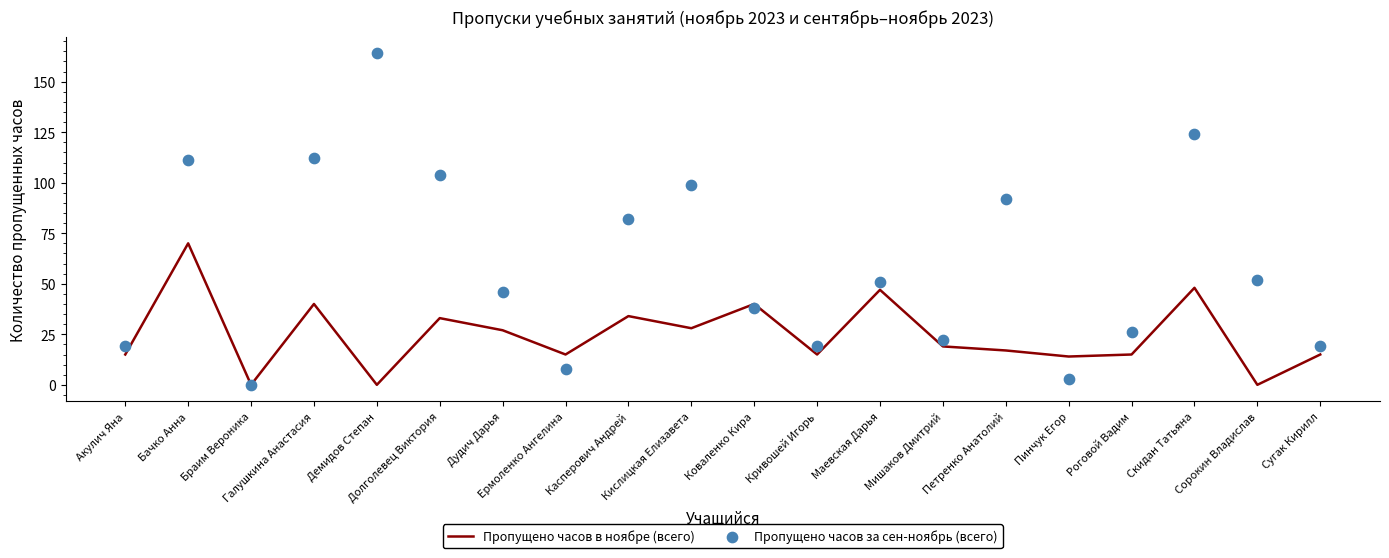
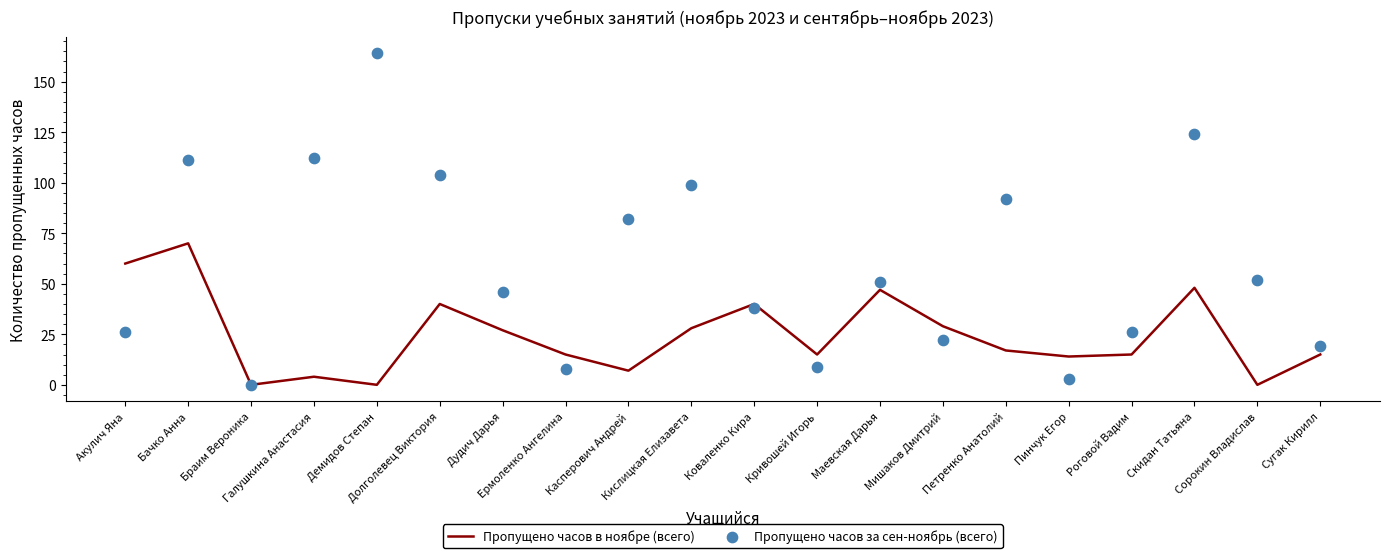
Пропущено часов в ноябре (всего), Акулич Яна: 15 -> 60
Пропущено часов за сен-ноябрь (всего), Акулич Яна: 19 -> 26
Пропущено часов в ноябре (всего), Галушкина Анастасия: 40 -> 4
Пропущено часов в ноябре (всего), Долголевец Виктория: 33 -> 40
Пропущено часов в ноябре (всего), Касперович Андрей: 34 -> 7
Пропущено часов за сен-ноябрь (всего), Кривошей Игорь: 19 -> 9
Пропущено часов в ноябре (всего), Мишаков Дмитрий: 19 -> 29
